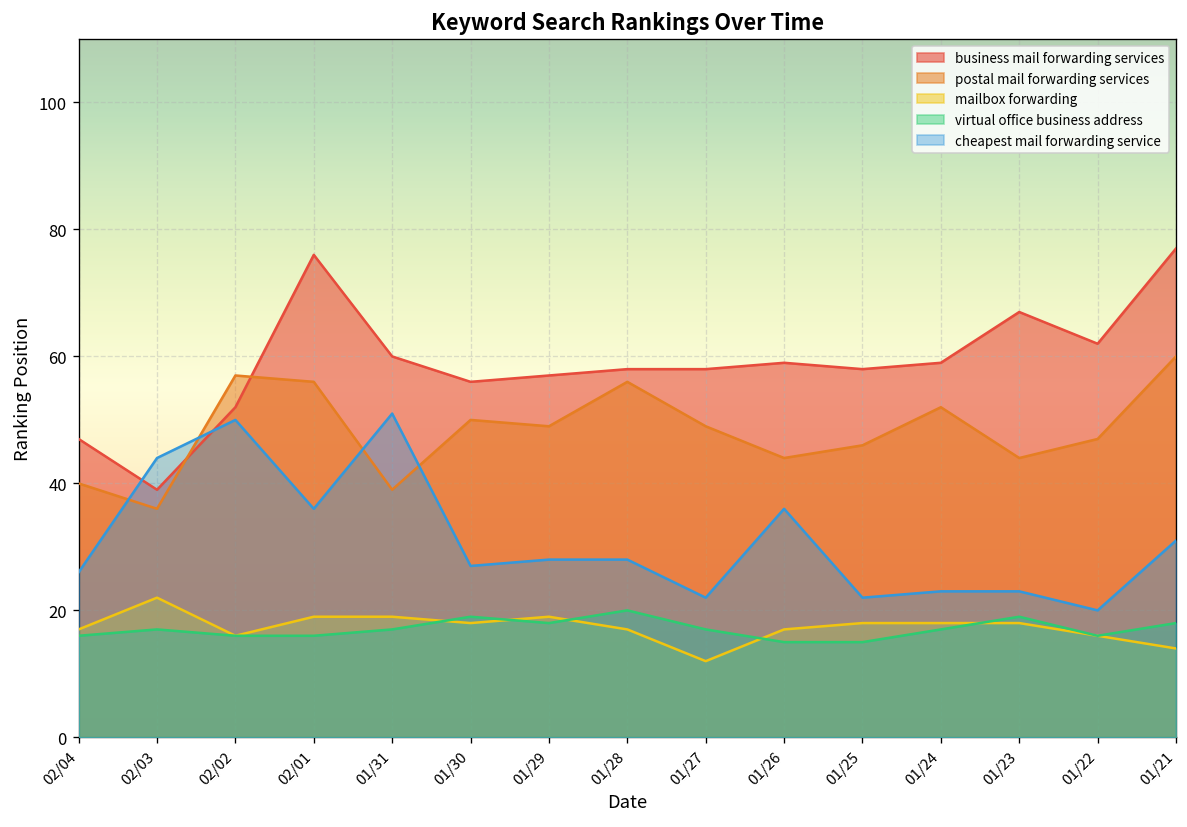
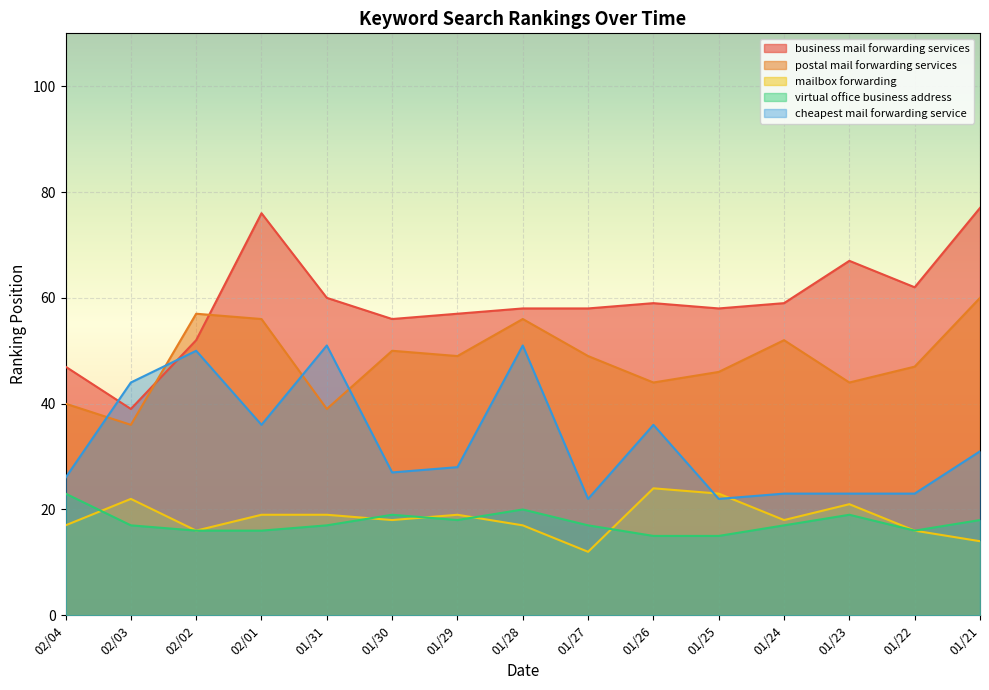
virtual office business address, 02/04: 16 -> 23
cheapest mail forwarding service, 01/28: 28 -> 51
mailbox forwarding, 01/26: 17 -> 24
mailbox forwarding, 01/25: 18 -> 23
mailbox forwarding, 01/23: 18 -> 21
cheapest mail forwarding service, 01/22: 20 -> 23
